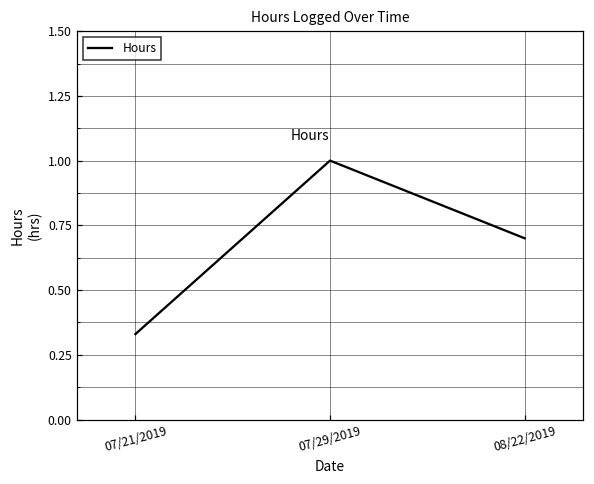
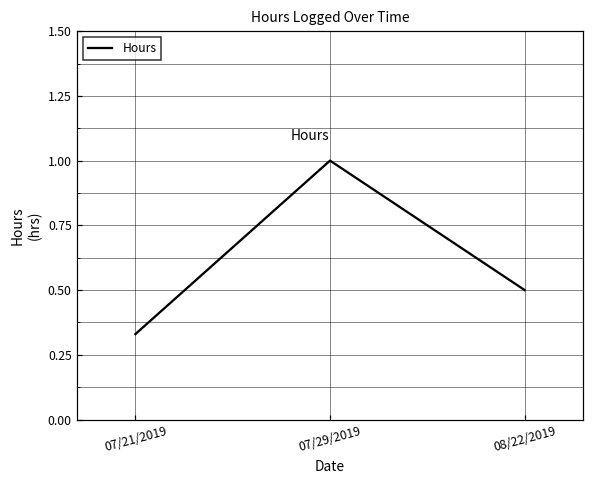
08/22/2019: 0.7 -> 0.5
